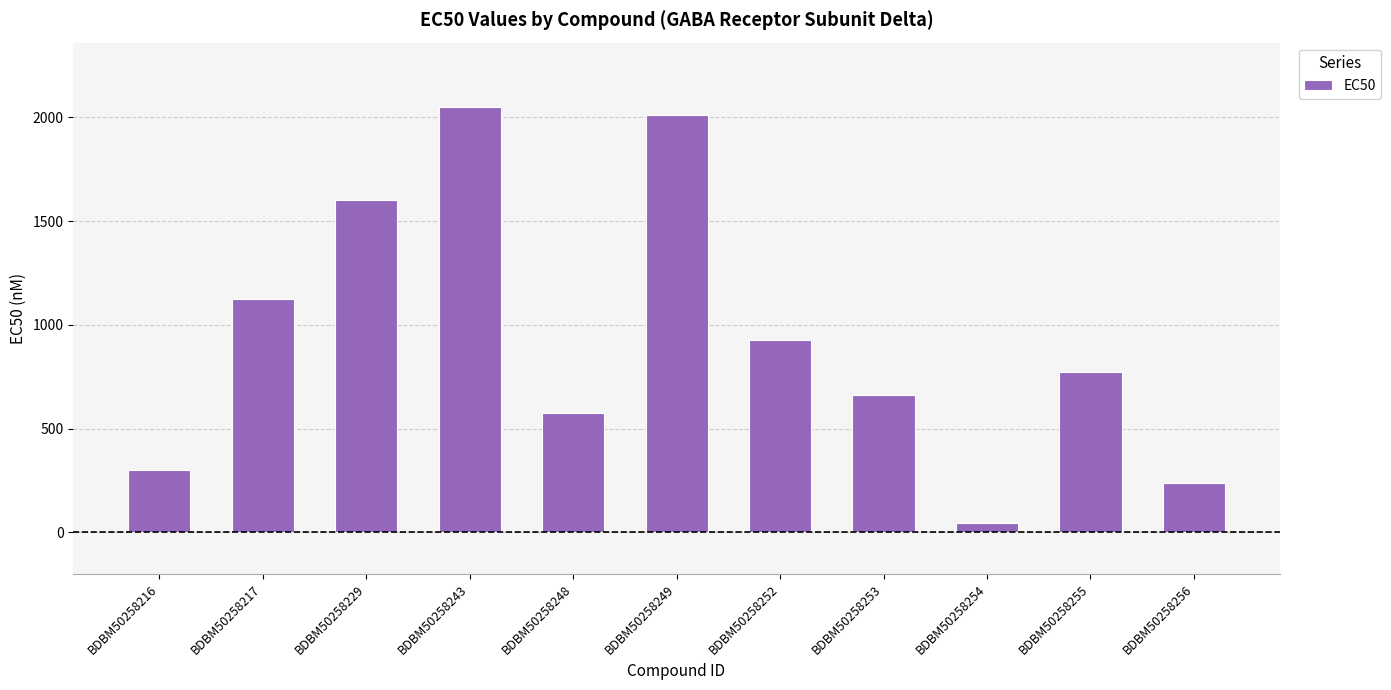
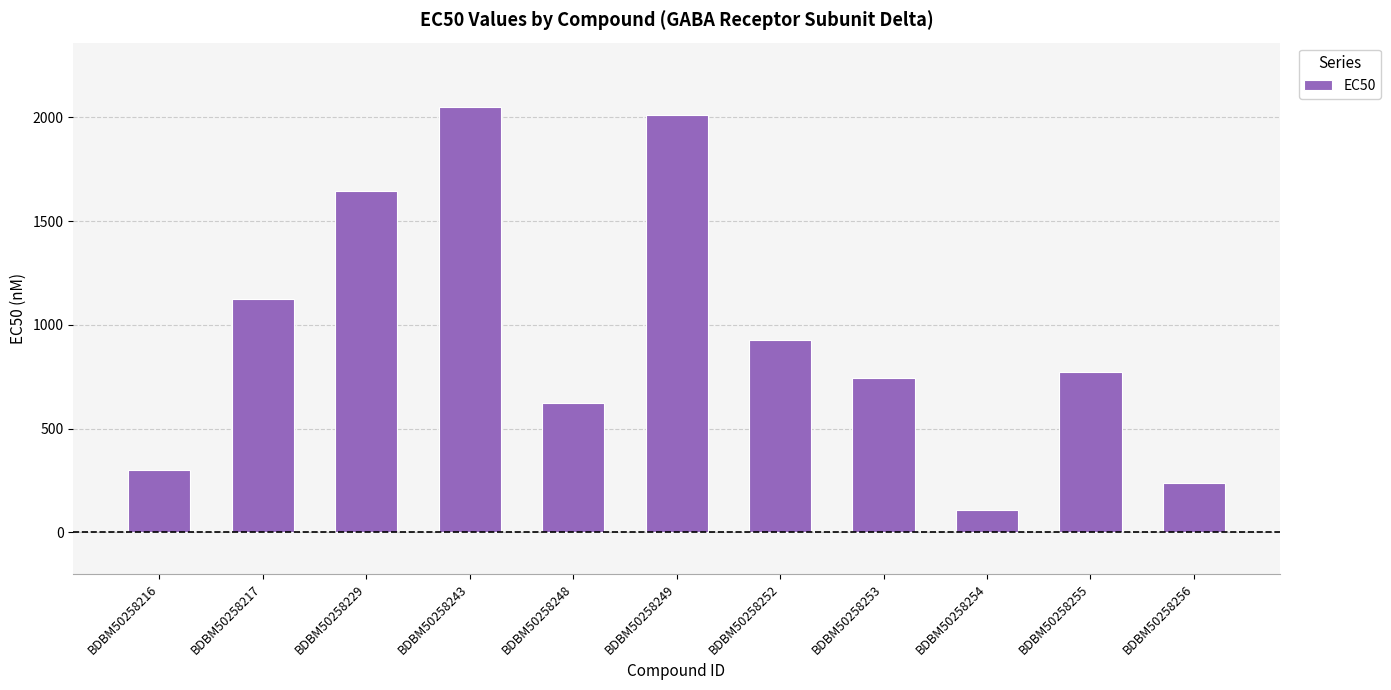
BDBM50258229: 1600 -> 1650
BDBM50258248: 580 -> 620
BDBM50258253: 660 -> 740
BDBM50258254: 50 -> 110
